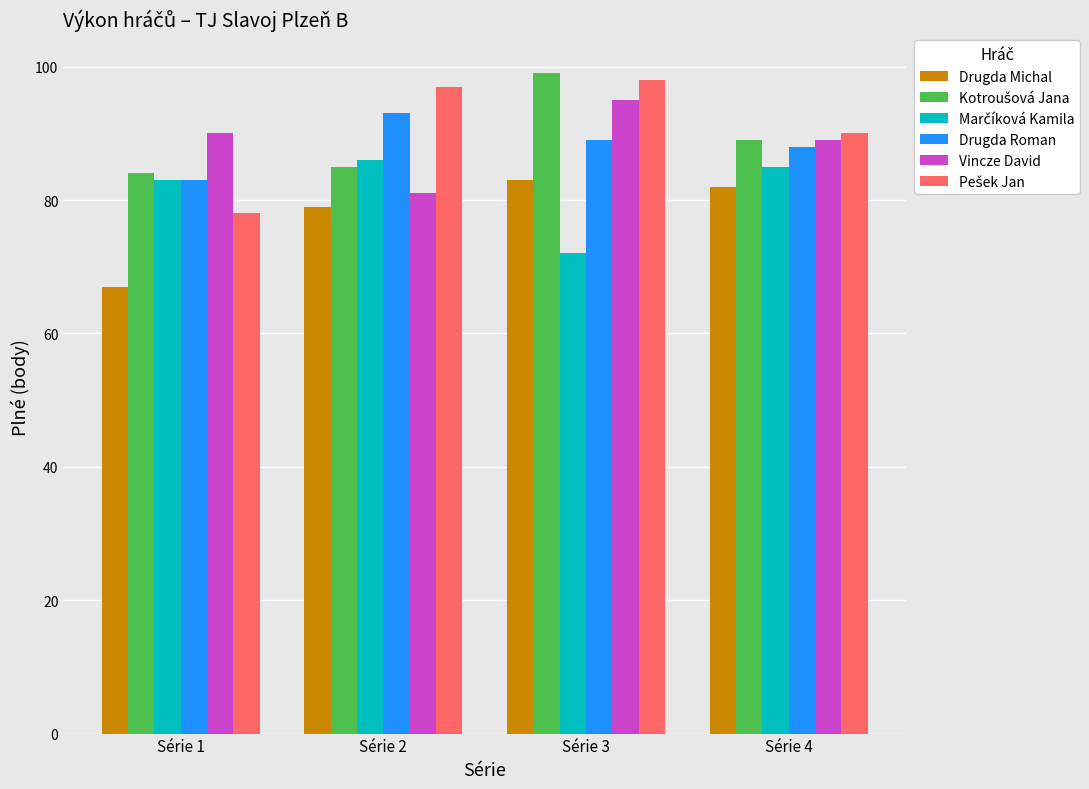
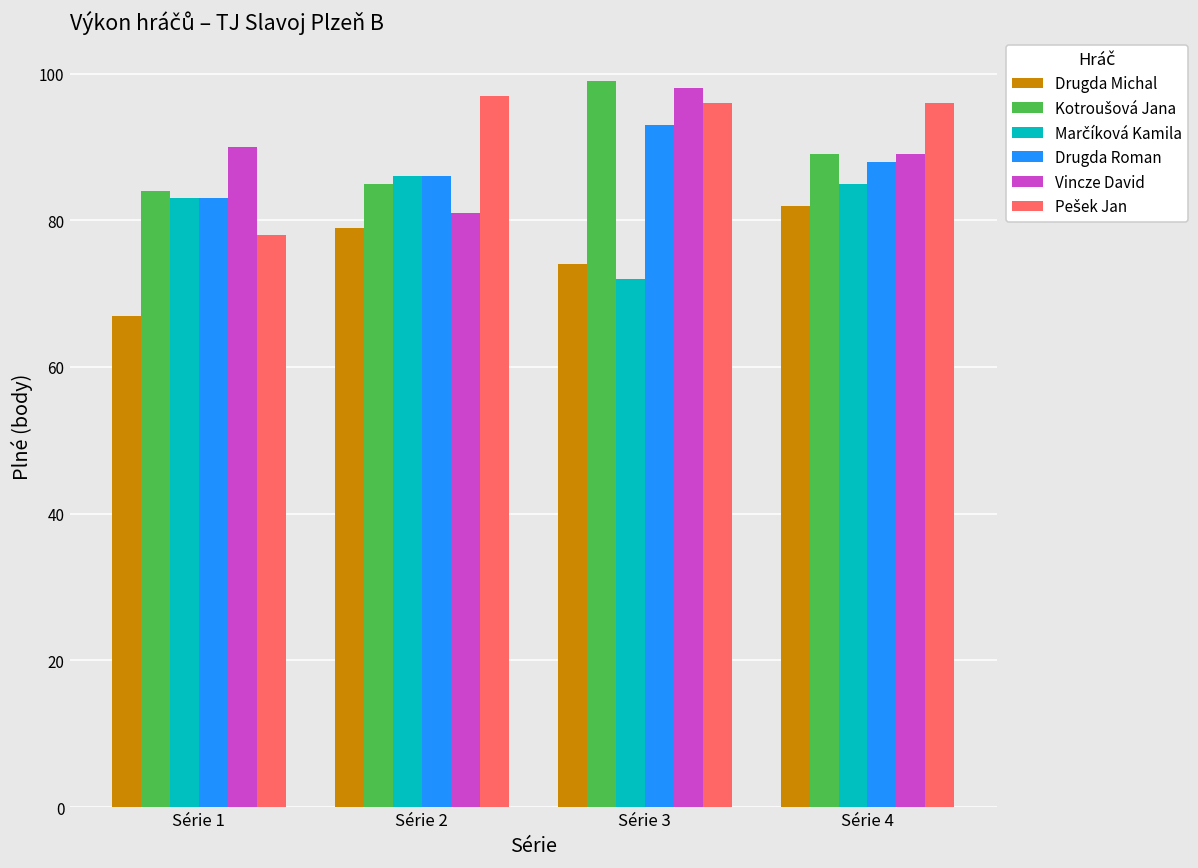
Drugda Roman, Série 2: 93 -> 86
Drugda Michal, Série 3: 83 -> 74
Drugda Roman, Série 3: 89 -> 93
Vincze David, Série 3: 95 -> 98
Pešek Jan, Série 3: 98 -> 96
Pešek Jan, Série 4: 90 -> 96
